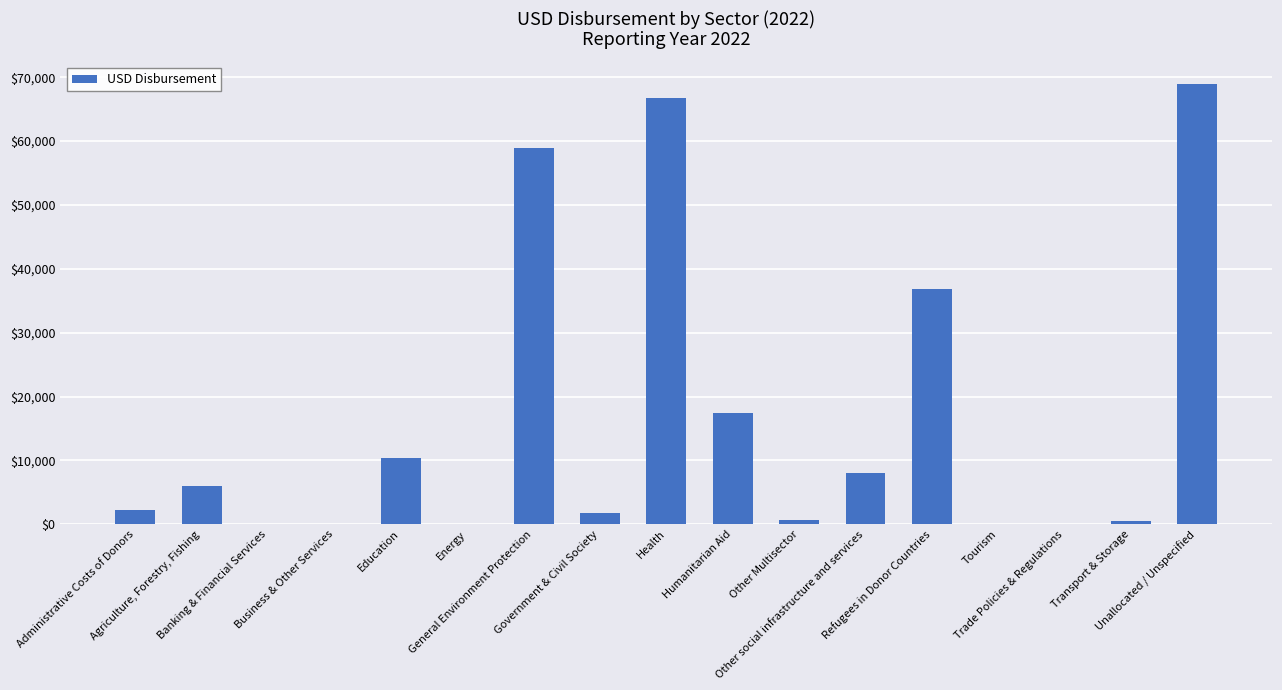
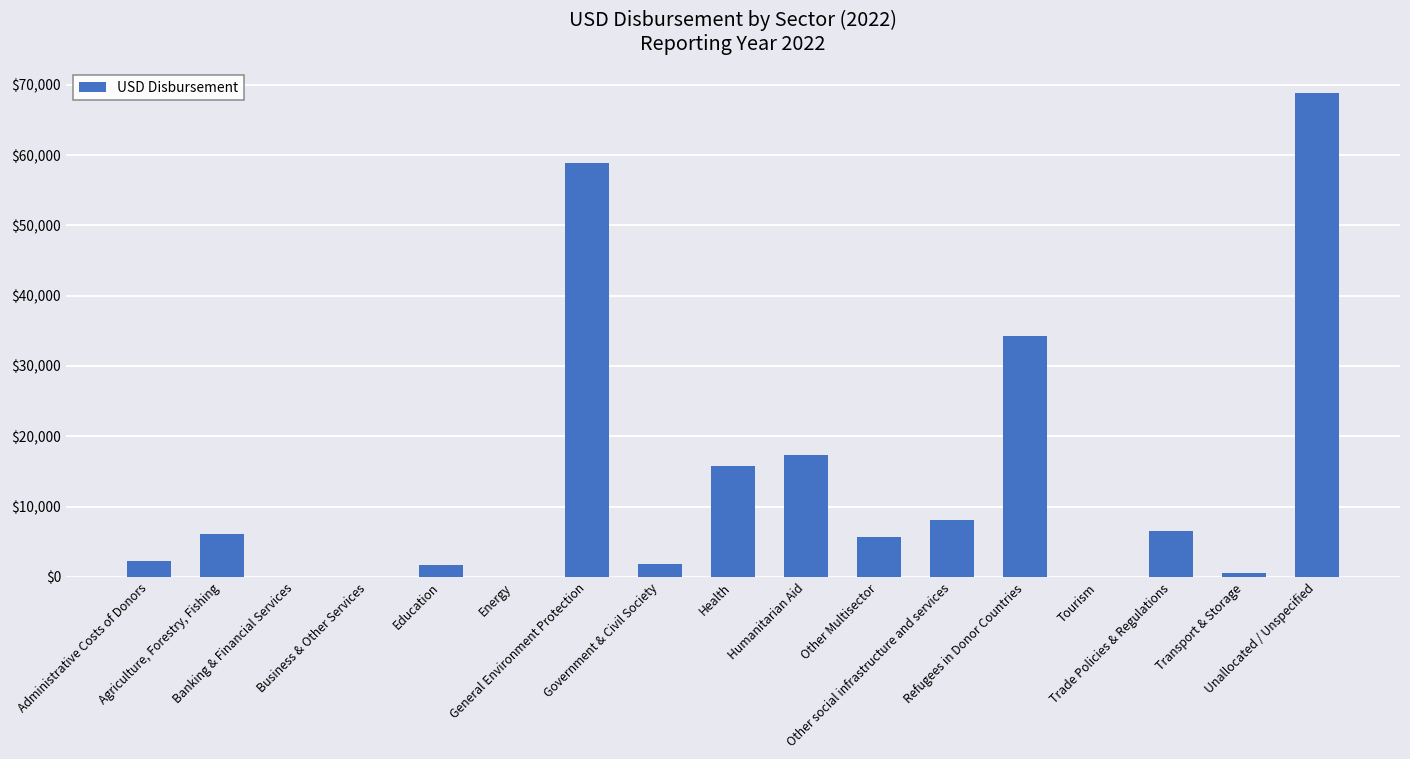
Education: $10,000 -> $2,000
Health: $67,000 -> $16,000
Other Multisector: $1,000 -> $6,000
Refugees in Donor Countries: $37,000 -> $34,000
Trade Policies & Regulations: $0 -> $7,000
